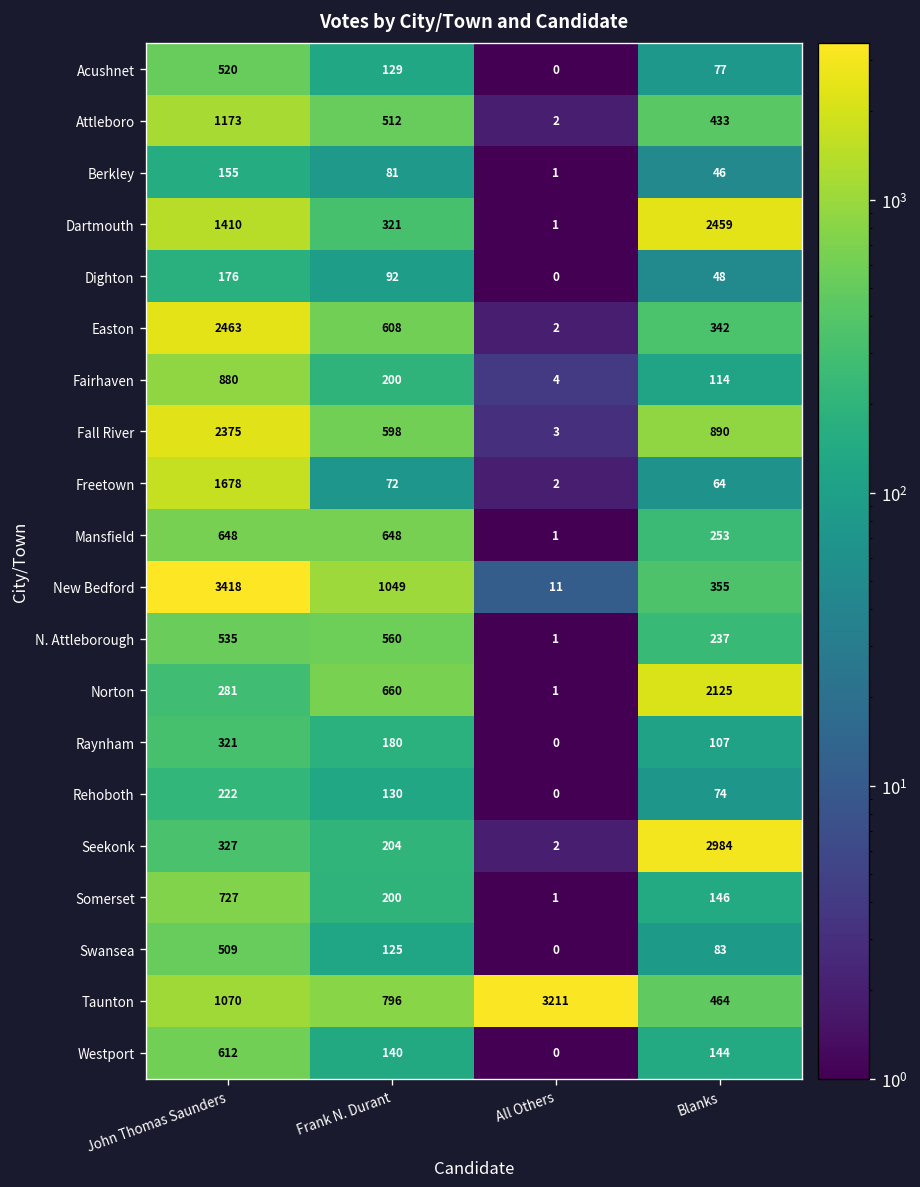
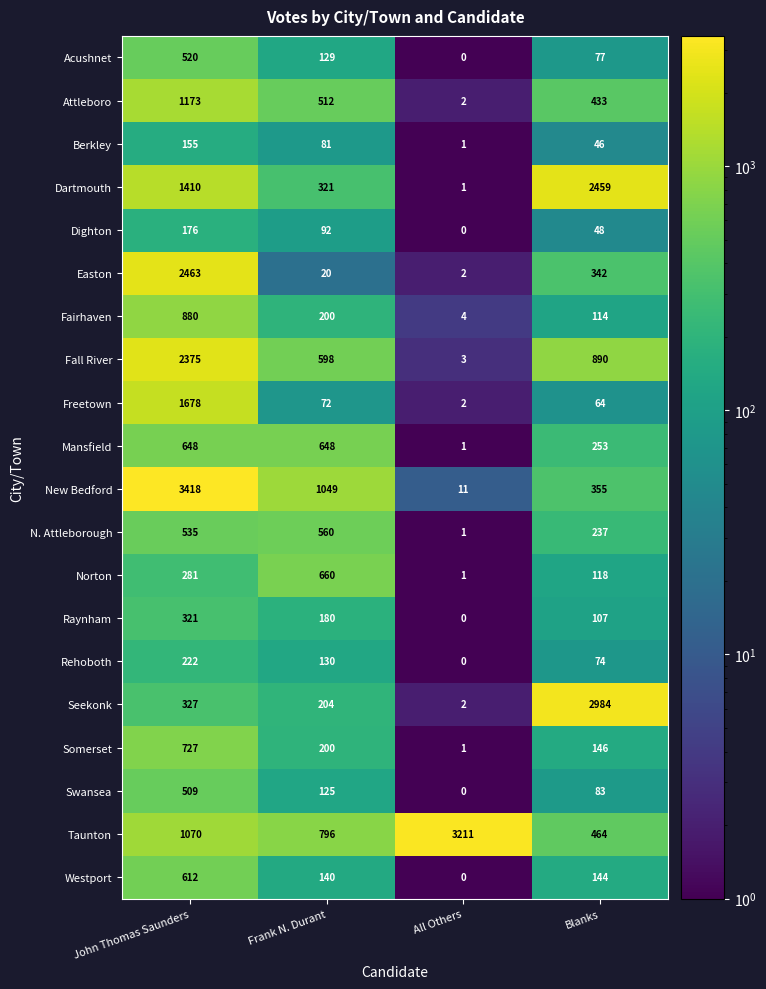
Easton, Frank N. Durant: 608 -> 20
Norton, Blanks: 2125 -> 118
